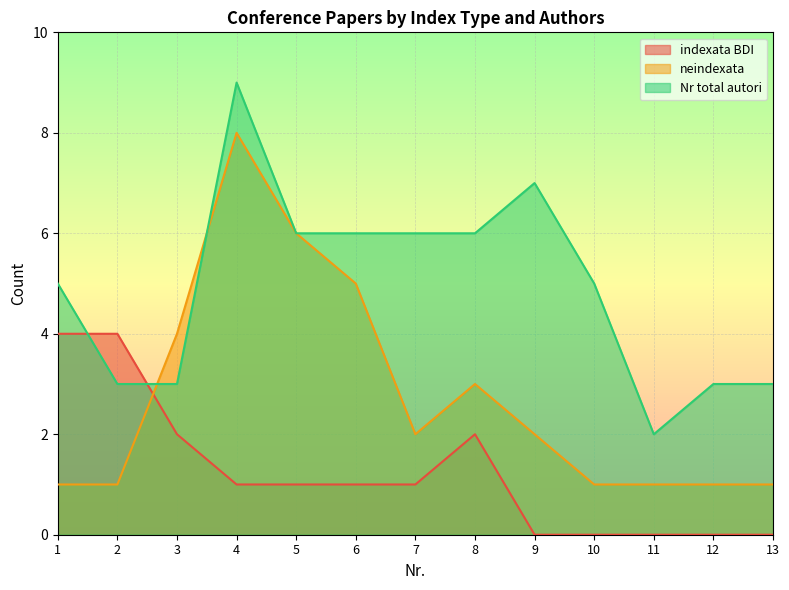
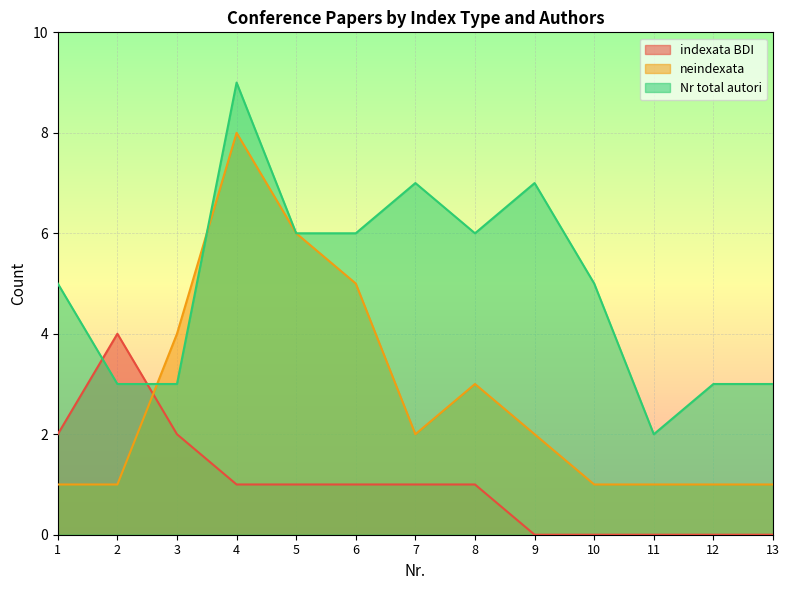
indexata BDI, 1: 4 -> 2
Nr total autori, 7: 6 -> 7
indexata BDI, 8: 2 -> 1
